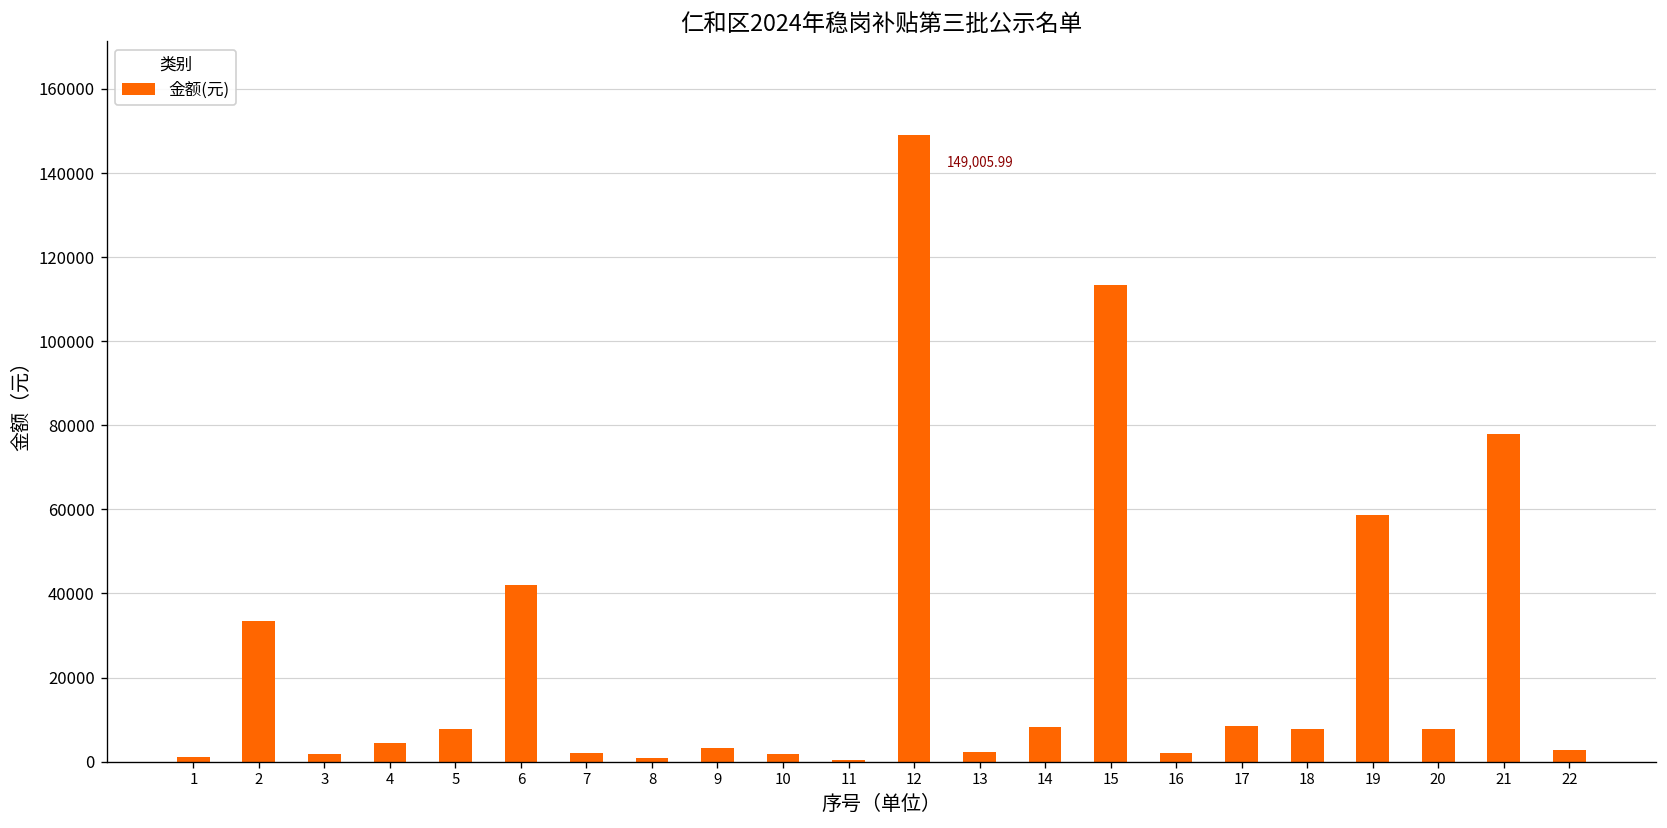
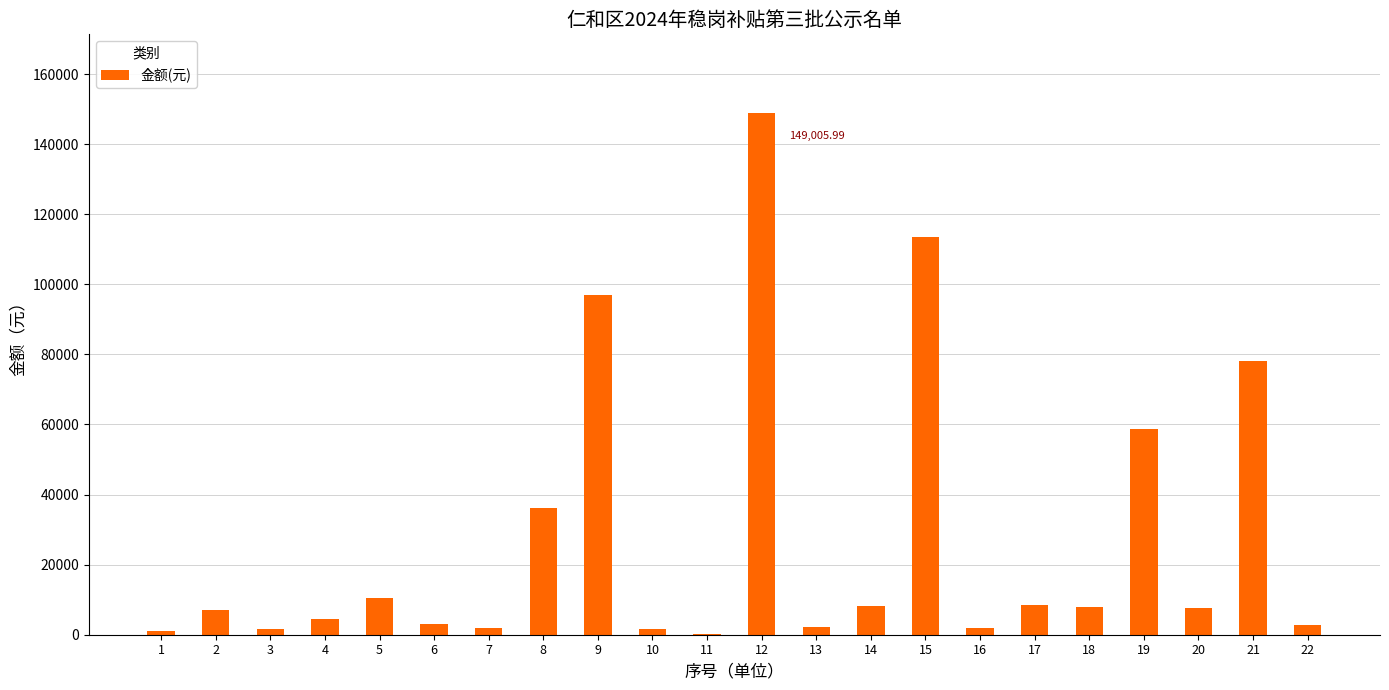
2: 34000 -> 7000
5: 8000 -> 11000
6: 42000 -> 3000
8: 1000 -> 36000
9: 3000 -> 97000
